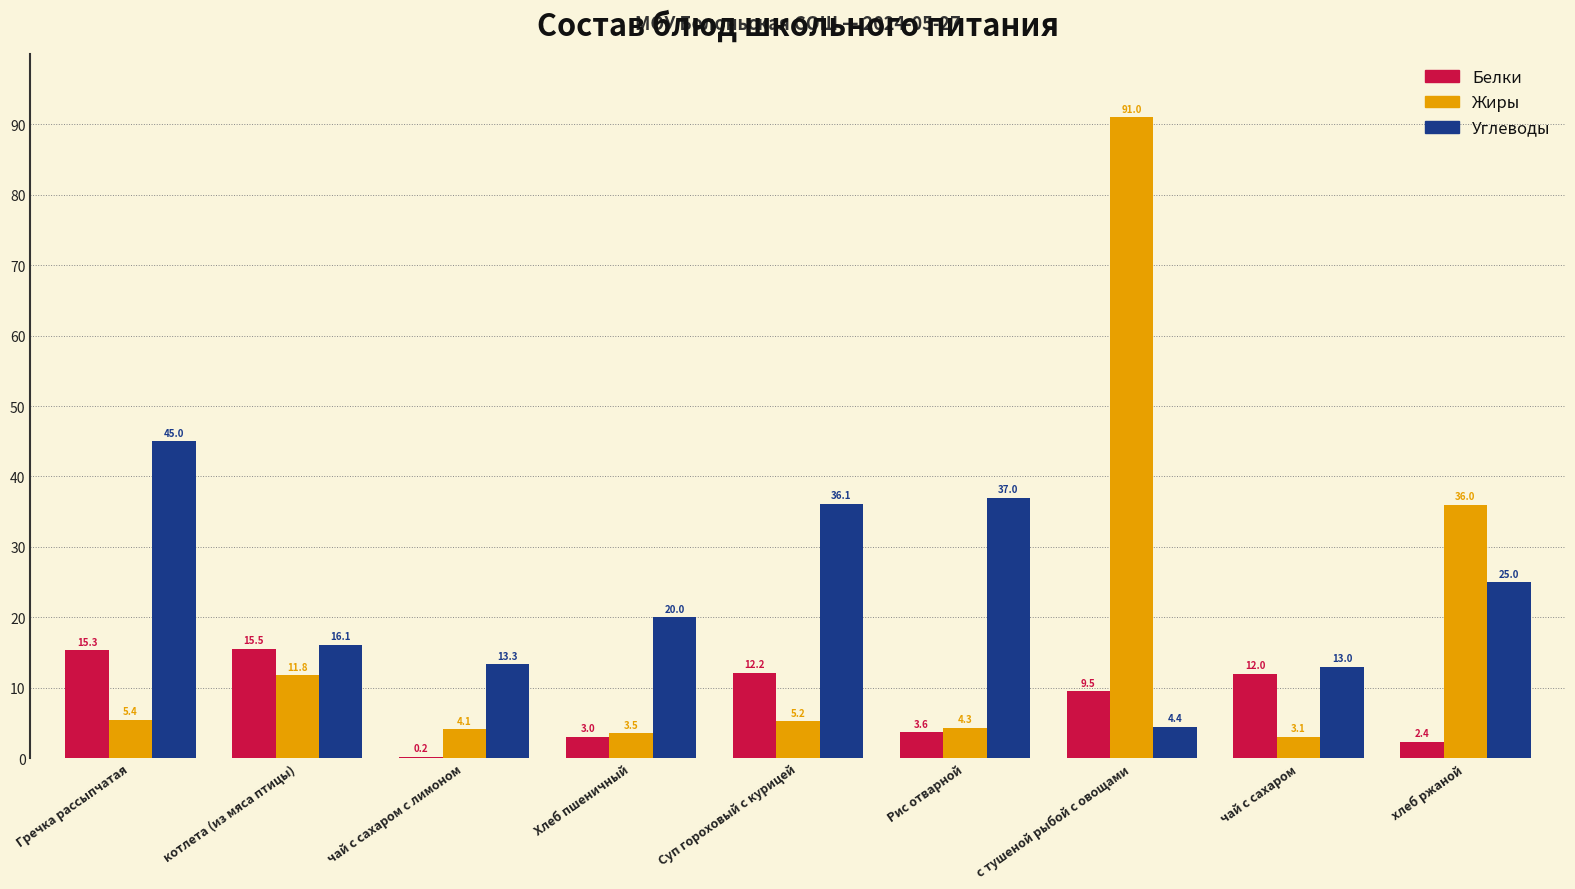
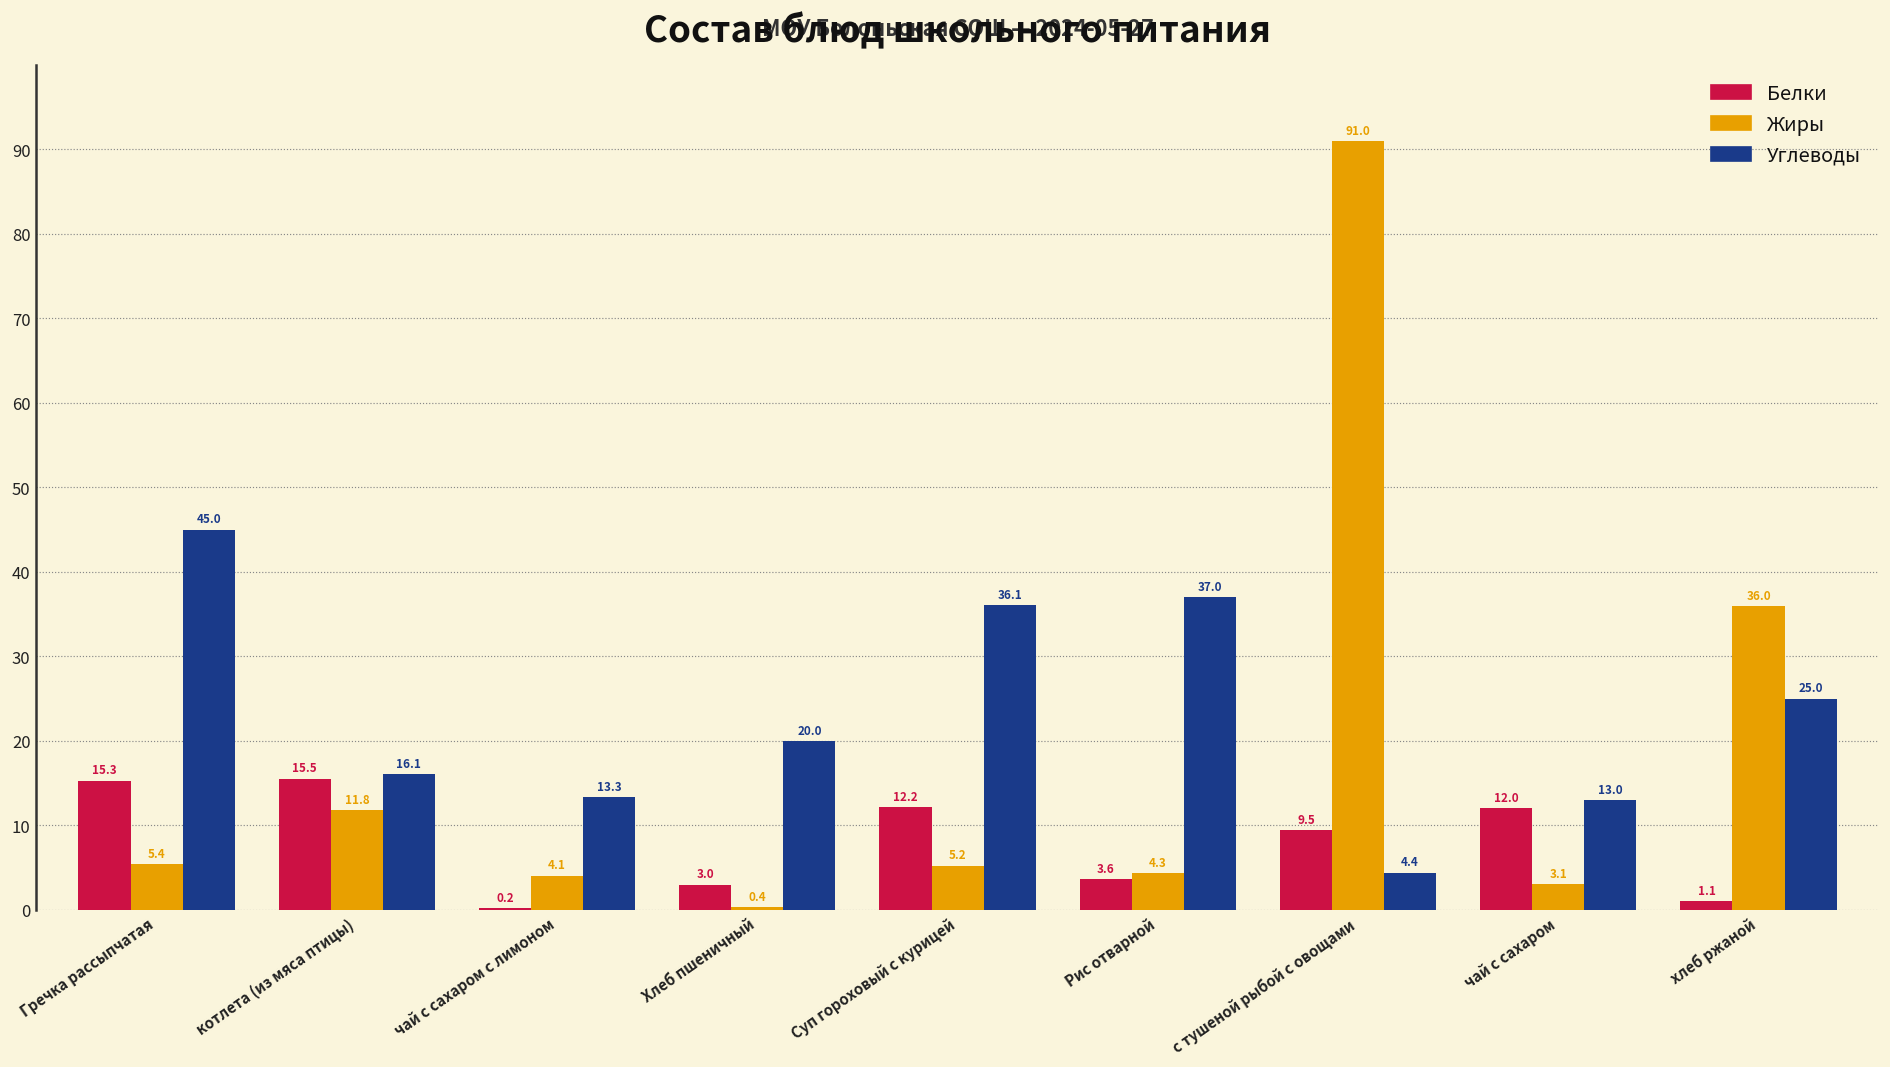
Жиры, Хлеб пшеничный: 3.5 -> 0.4
Белки, хлеб ржаной: 2.4 -> 1.1
